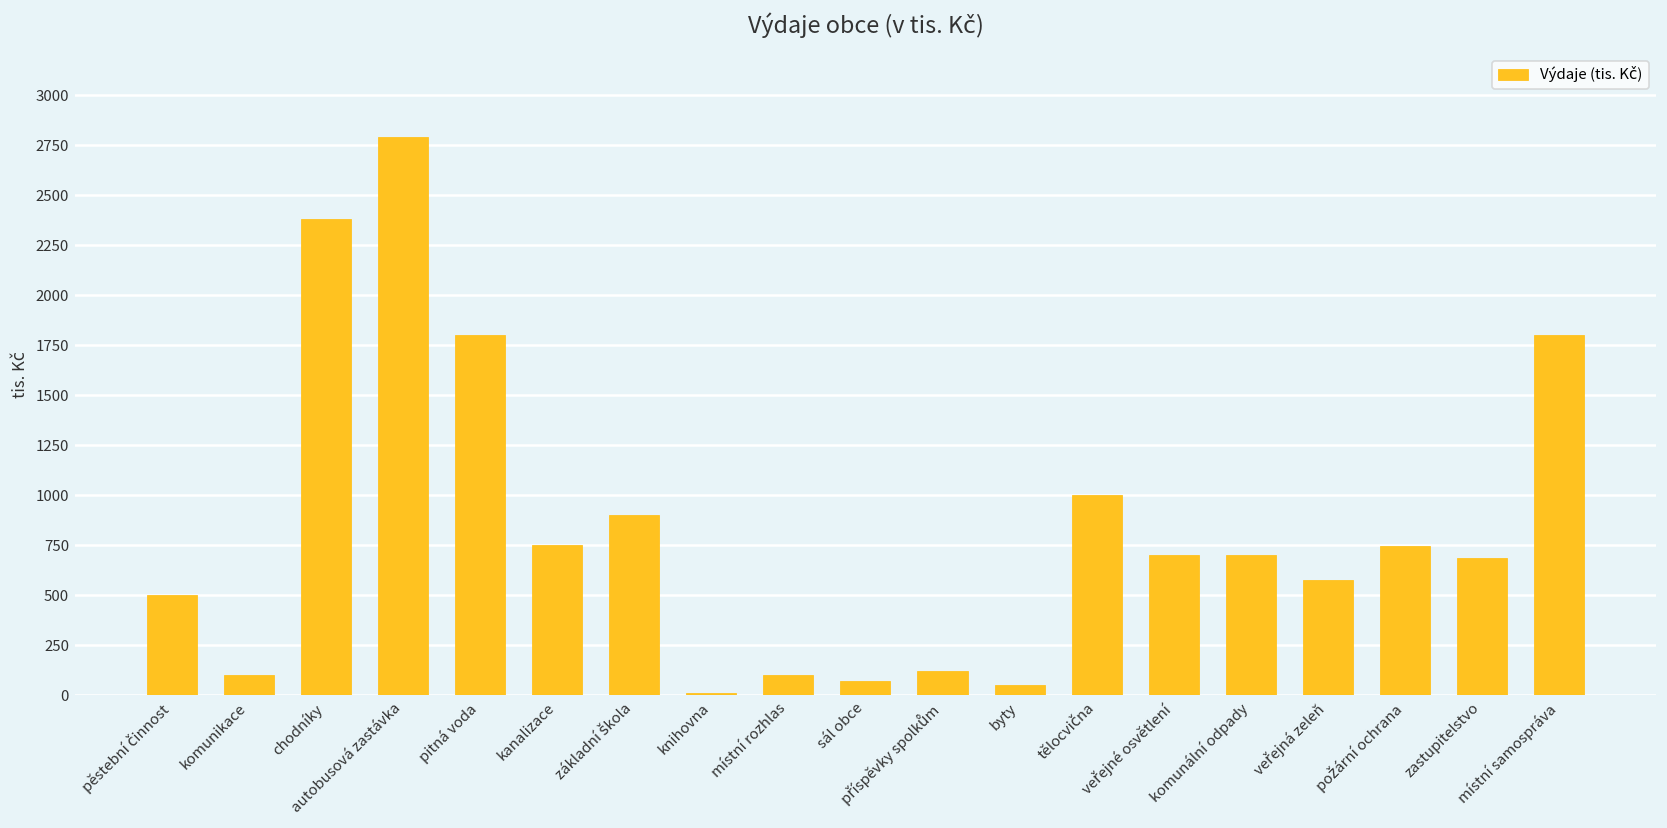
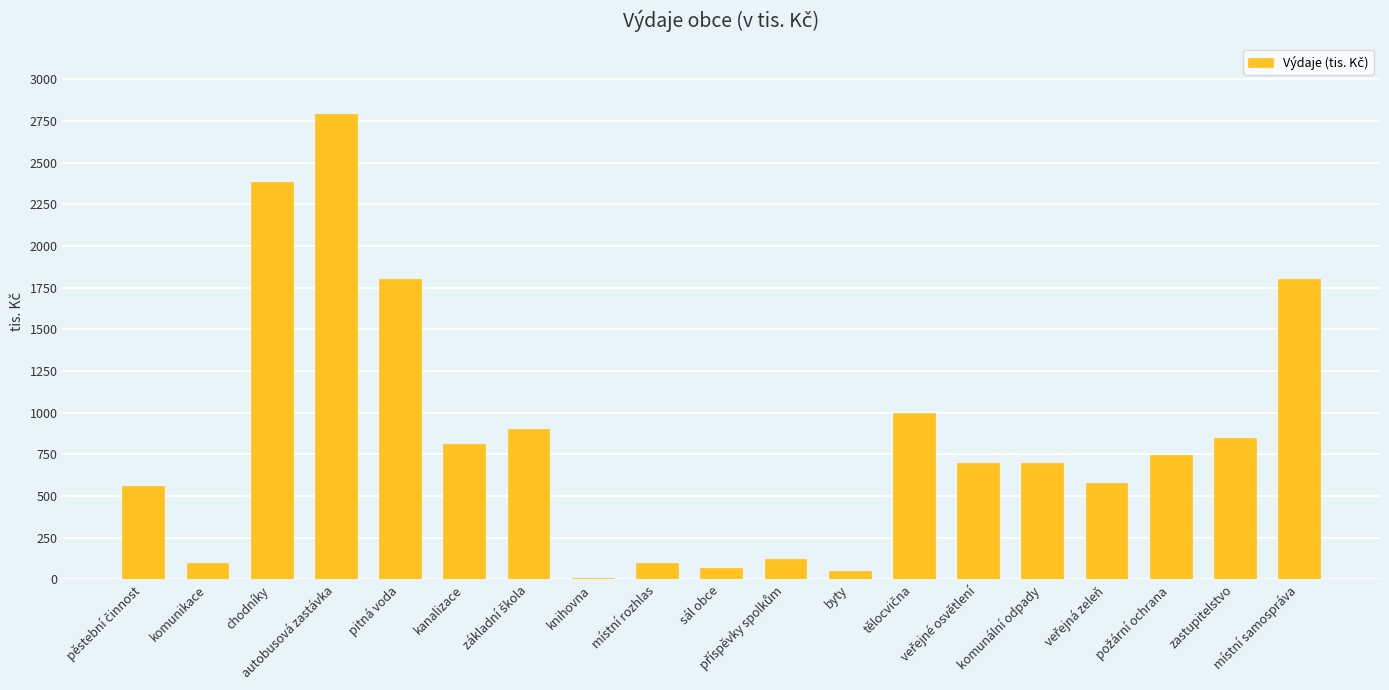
pěstební činnost: 500 -> 560
kanalizace: 750 -> 810
zastupitelstvo: 690 -> 850
